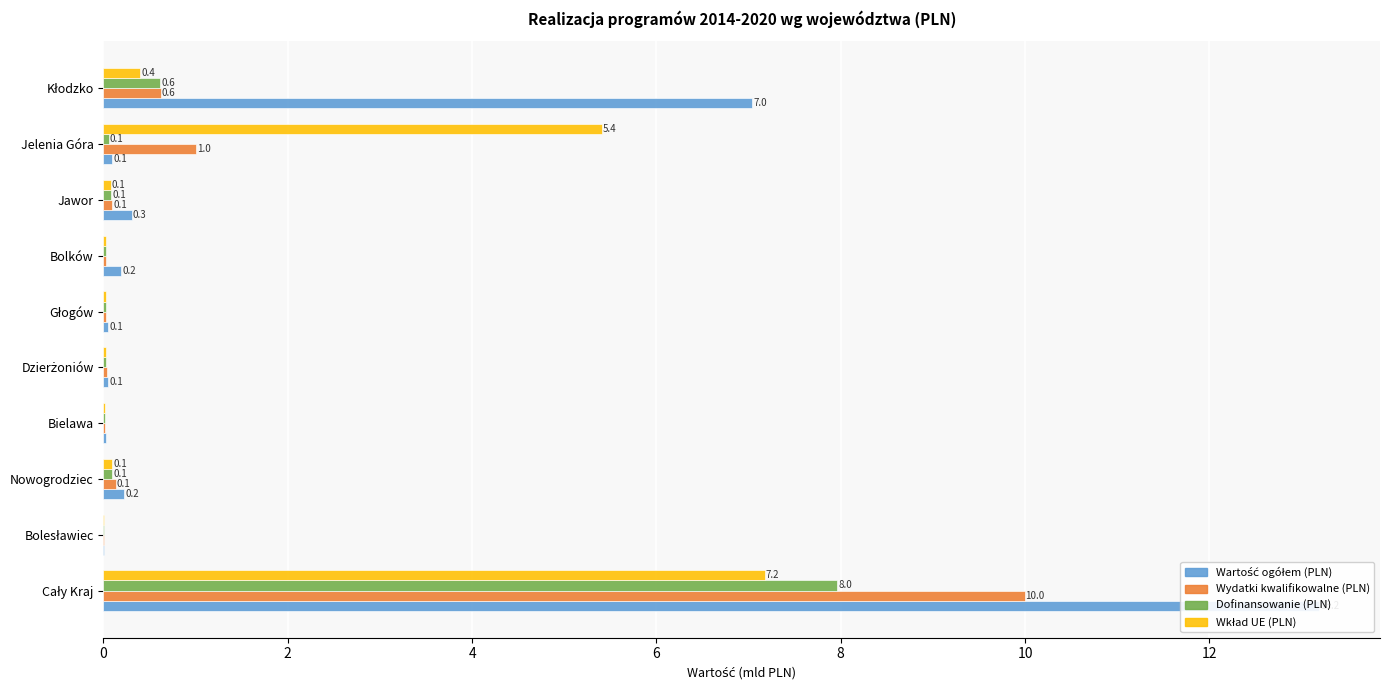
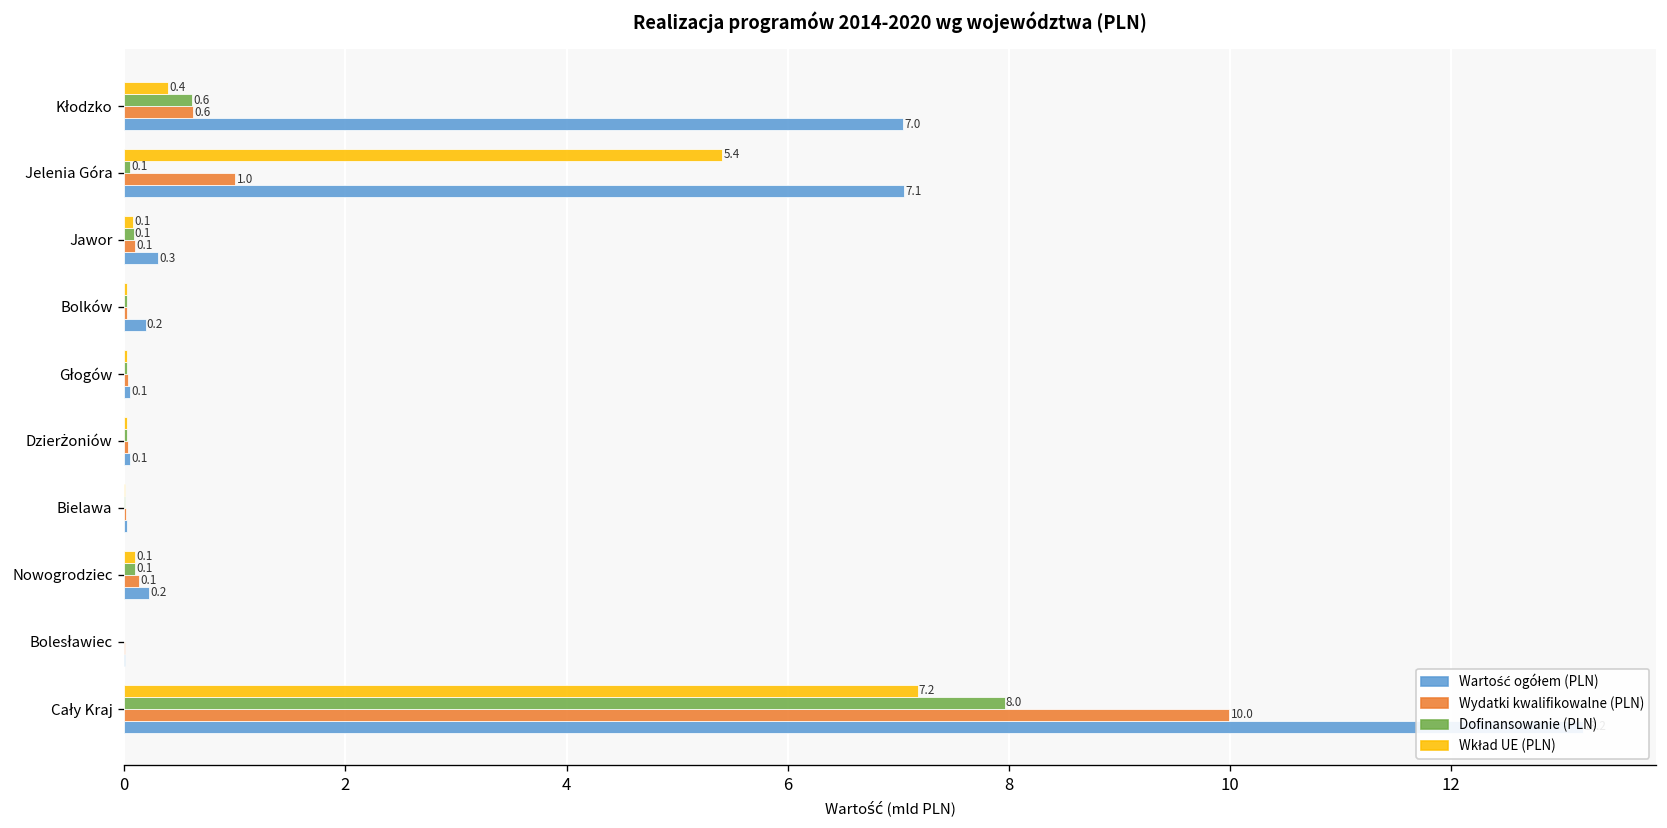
Wartość ogółem (PLN), Jelenia Góra: 0.1 -> 7.1
